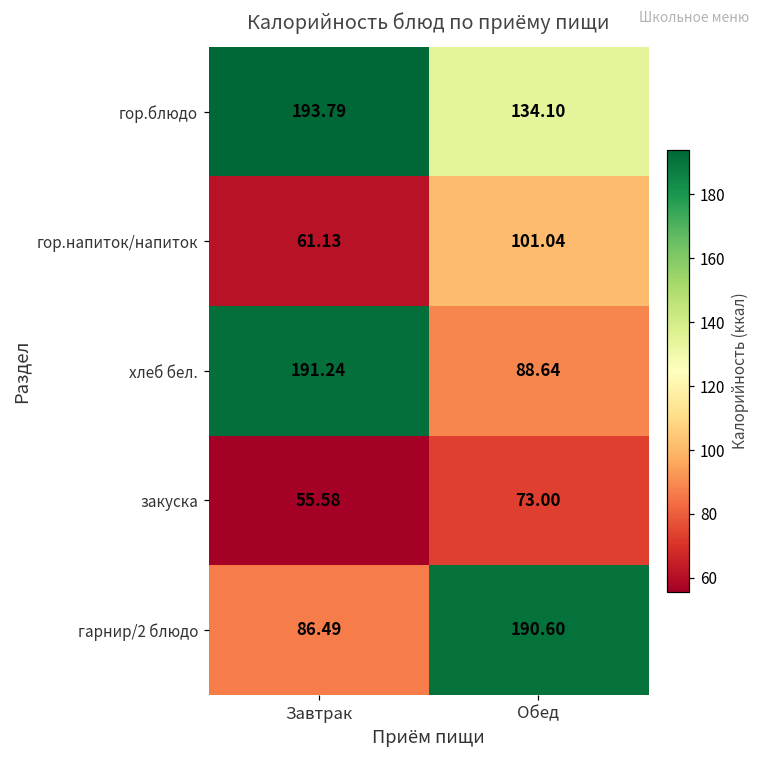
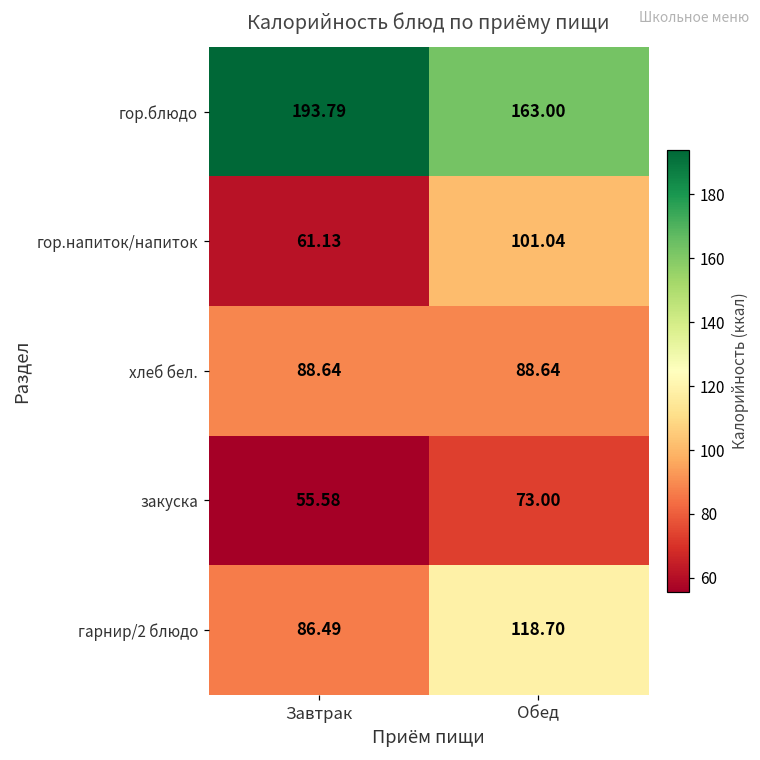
гор.блюдо, Обед: 134.10 -> 163.00
хлеб бел., Завтрак: 191.24 -> 88.64
гарнир/2 блюдо, Обед: 190.60 -> 118.70
